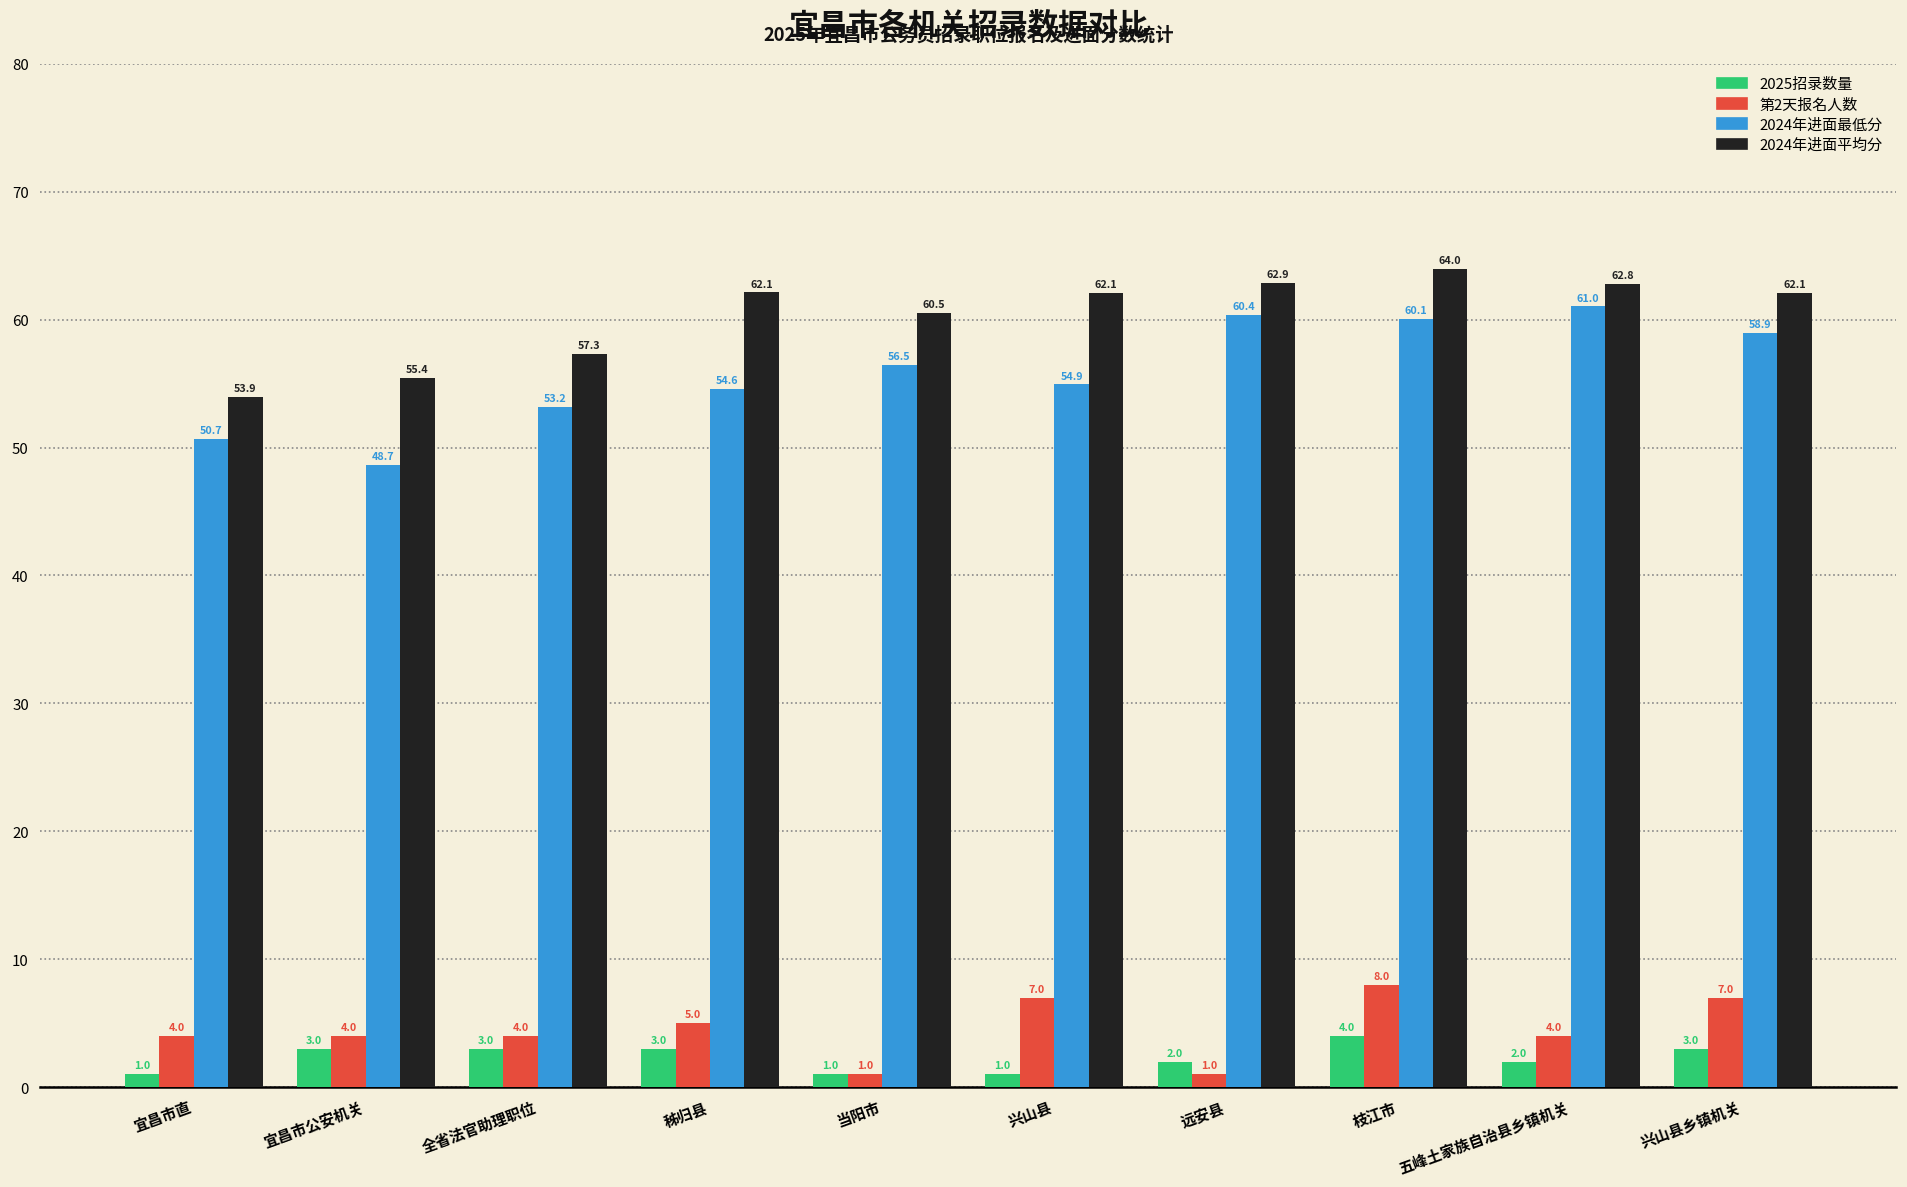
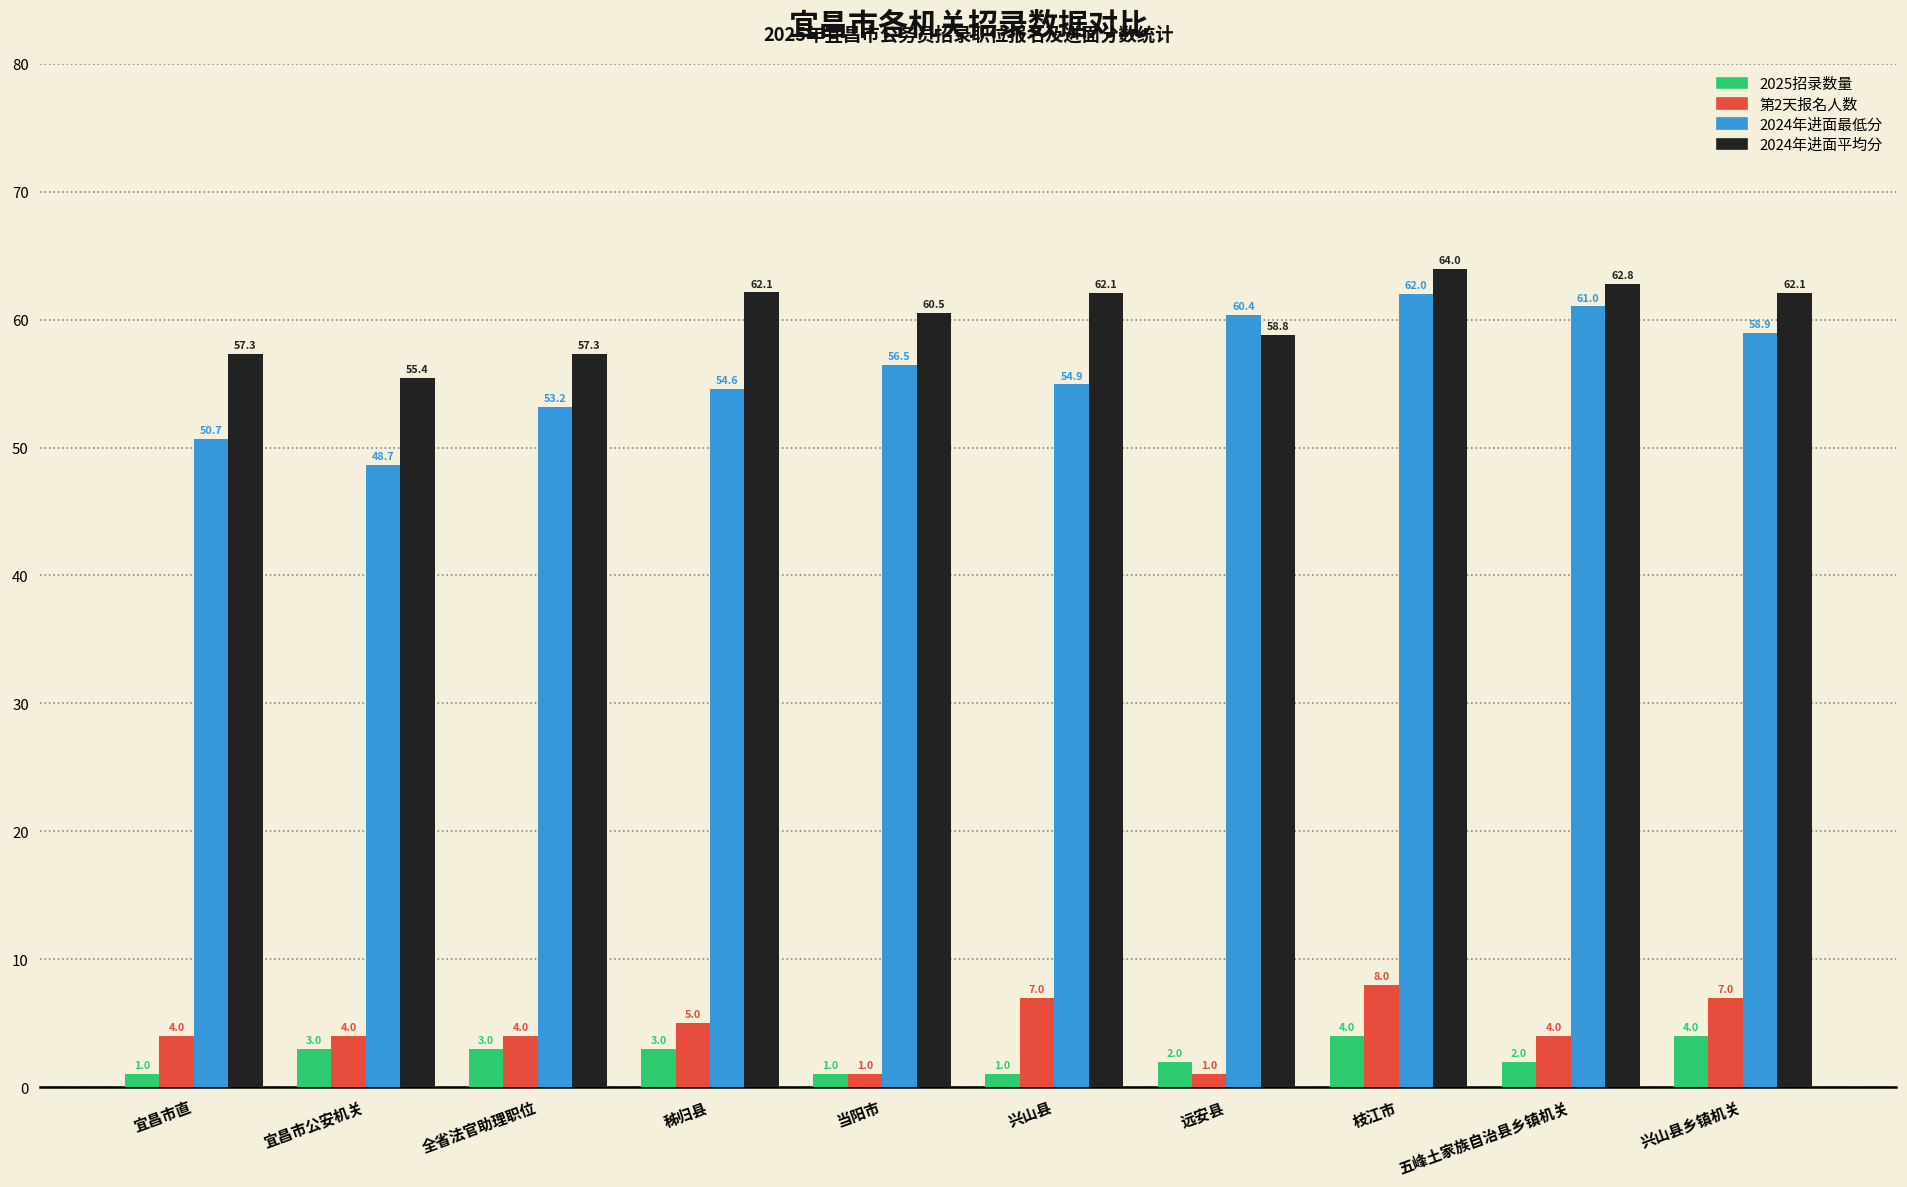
2024年进面平均分, 宜昌市直: 53.9 -> 57.3
2024年进面平均分, 远安县: 62.9 -> 58.8
2024年进面最低分, 枝江市: 60.1 -> 62.0
2025招录数量, 兴山县乡镇机关: 3.0 -> 4.0
